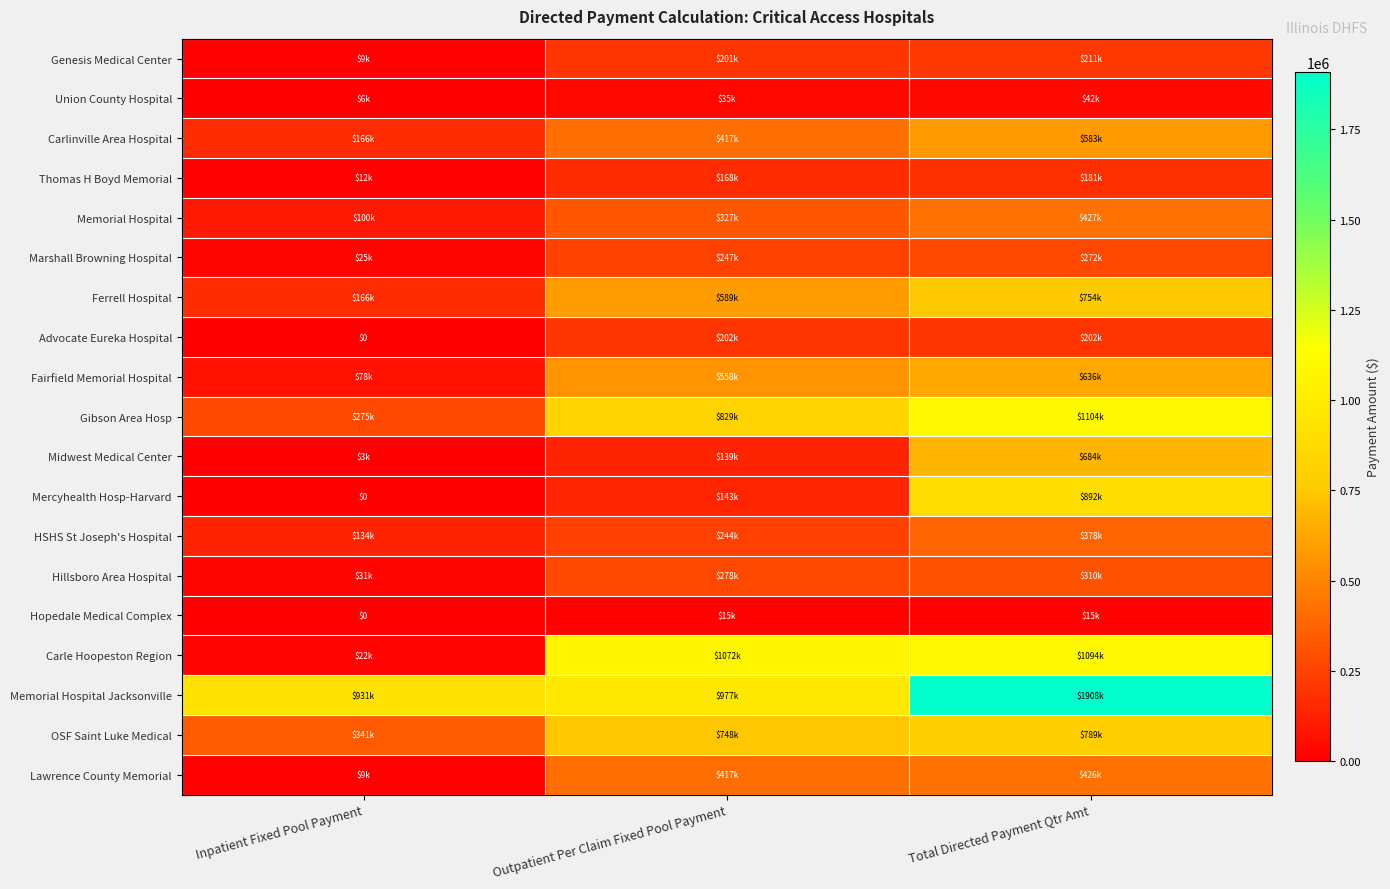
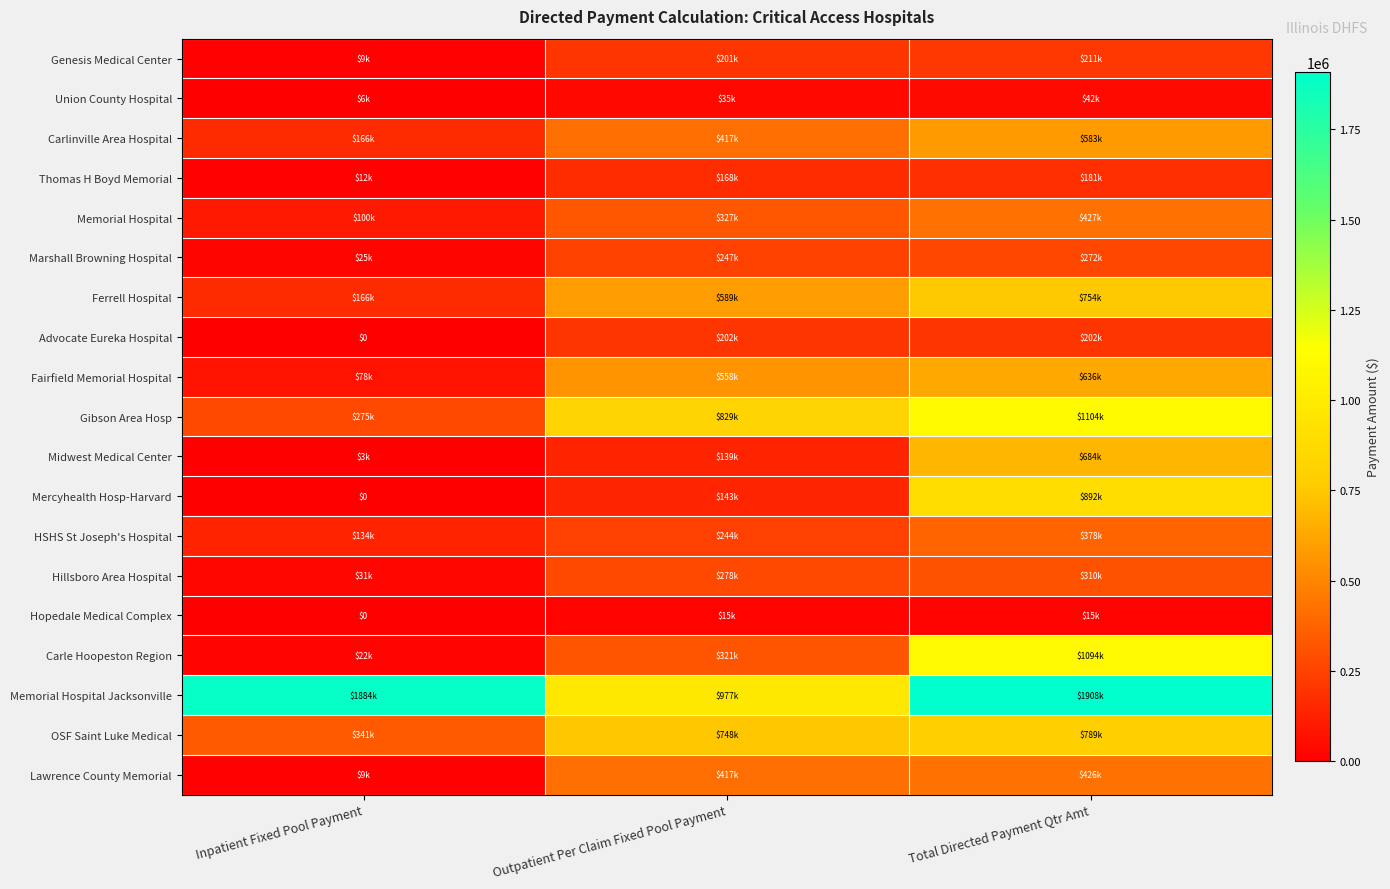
Carle Hoopeston Region, Outpatient Per Claim Fixed Pool Payment: $1072k -> $321k
Memorial Hospital Jacksonville, Inpatient Fixed Pool Payment: $931k -> $1884k
